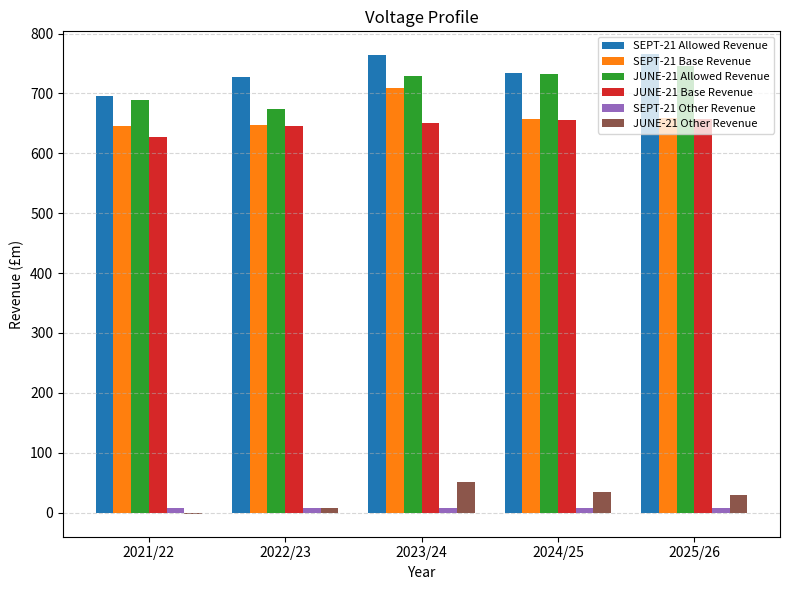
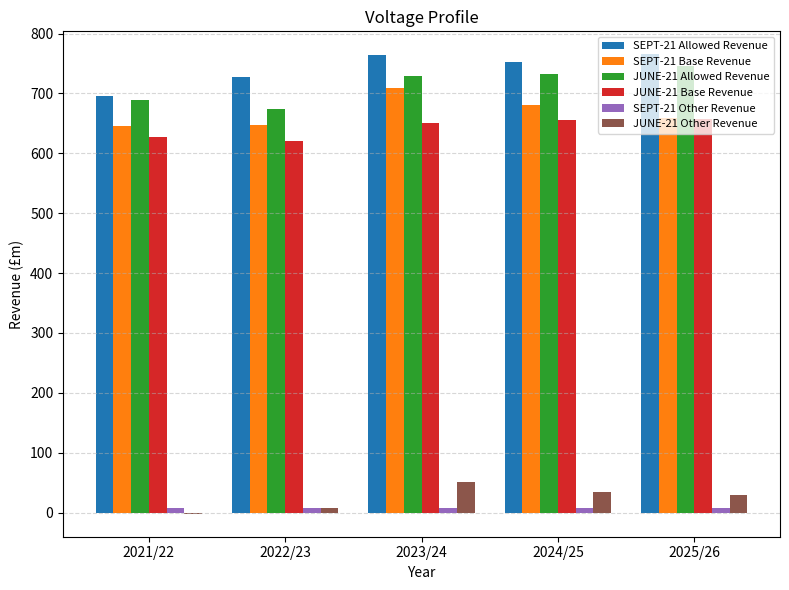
JUNE-21 Base Revenue, 2022/23: 650 -> 620
SEPT-21 Allowed Revenue, 2024/25: 730 -> 750
SEPT-21 Base Revenue, 2024/25: 660 -> 680
